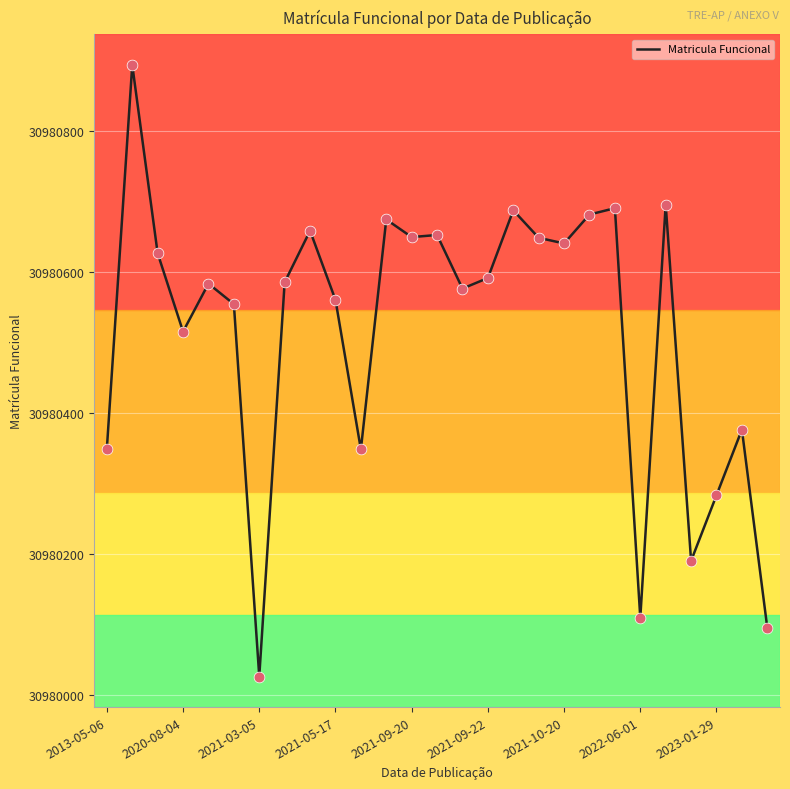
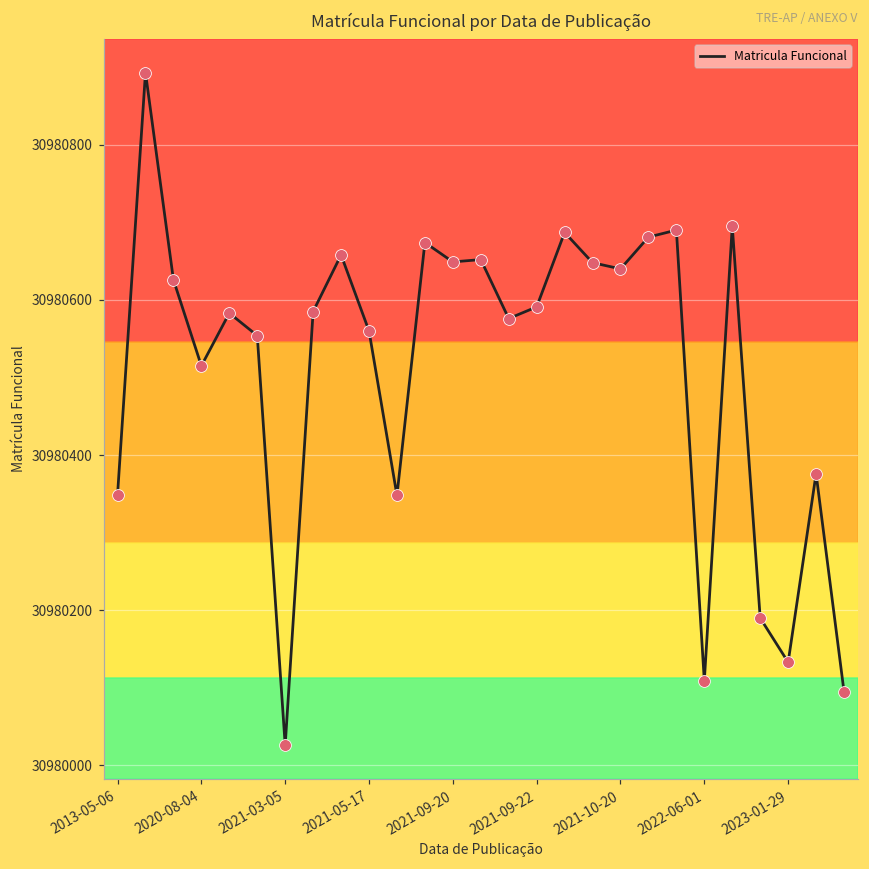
2023-01-29: 30980280 -> 30980130
